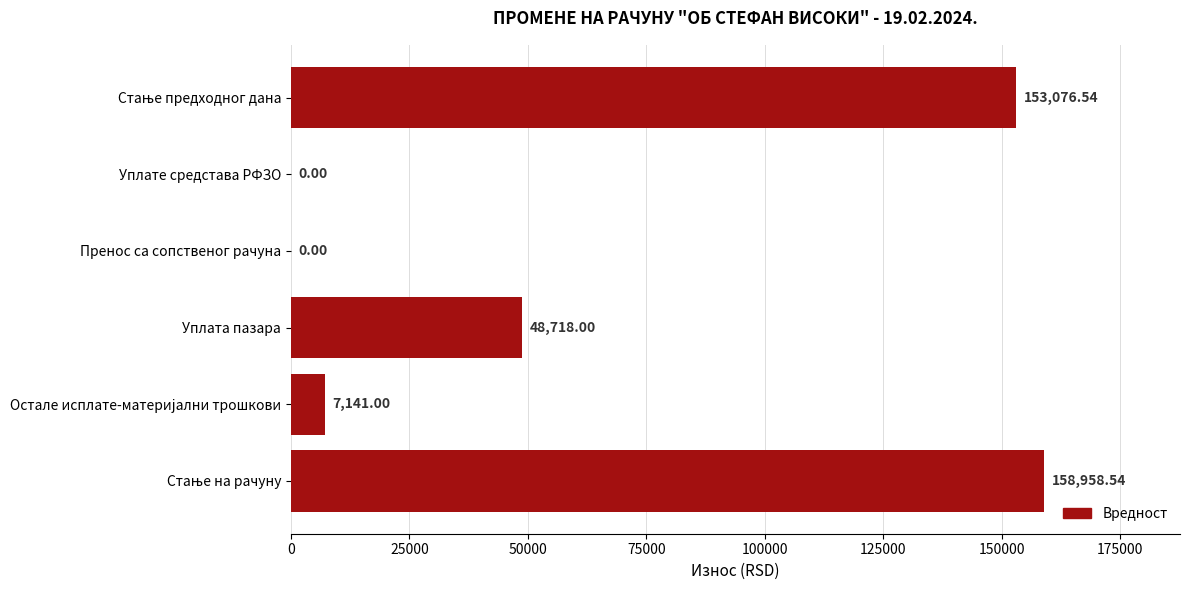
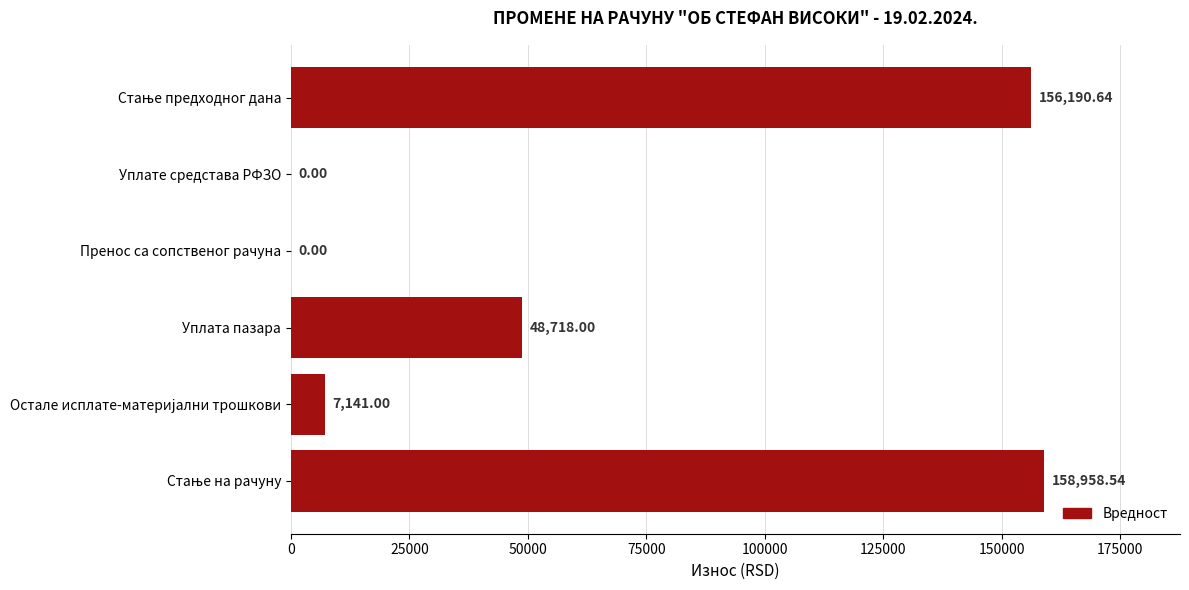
Стање предходног дана: 153,076.54 -> 156,190.64
